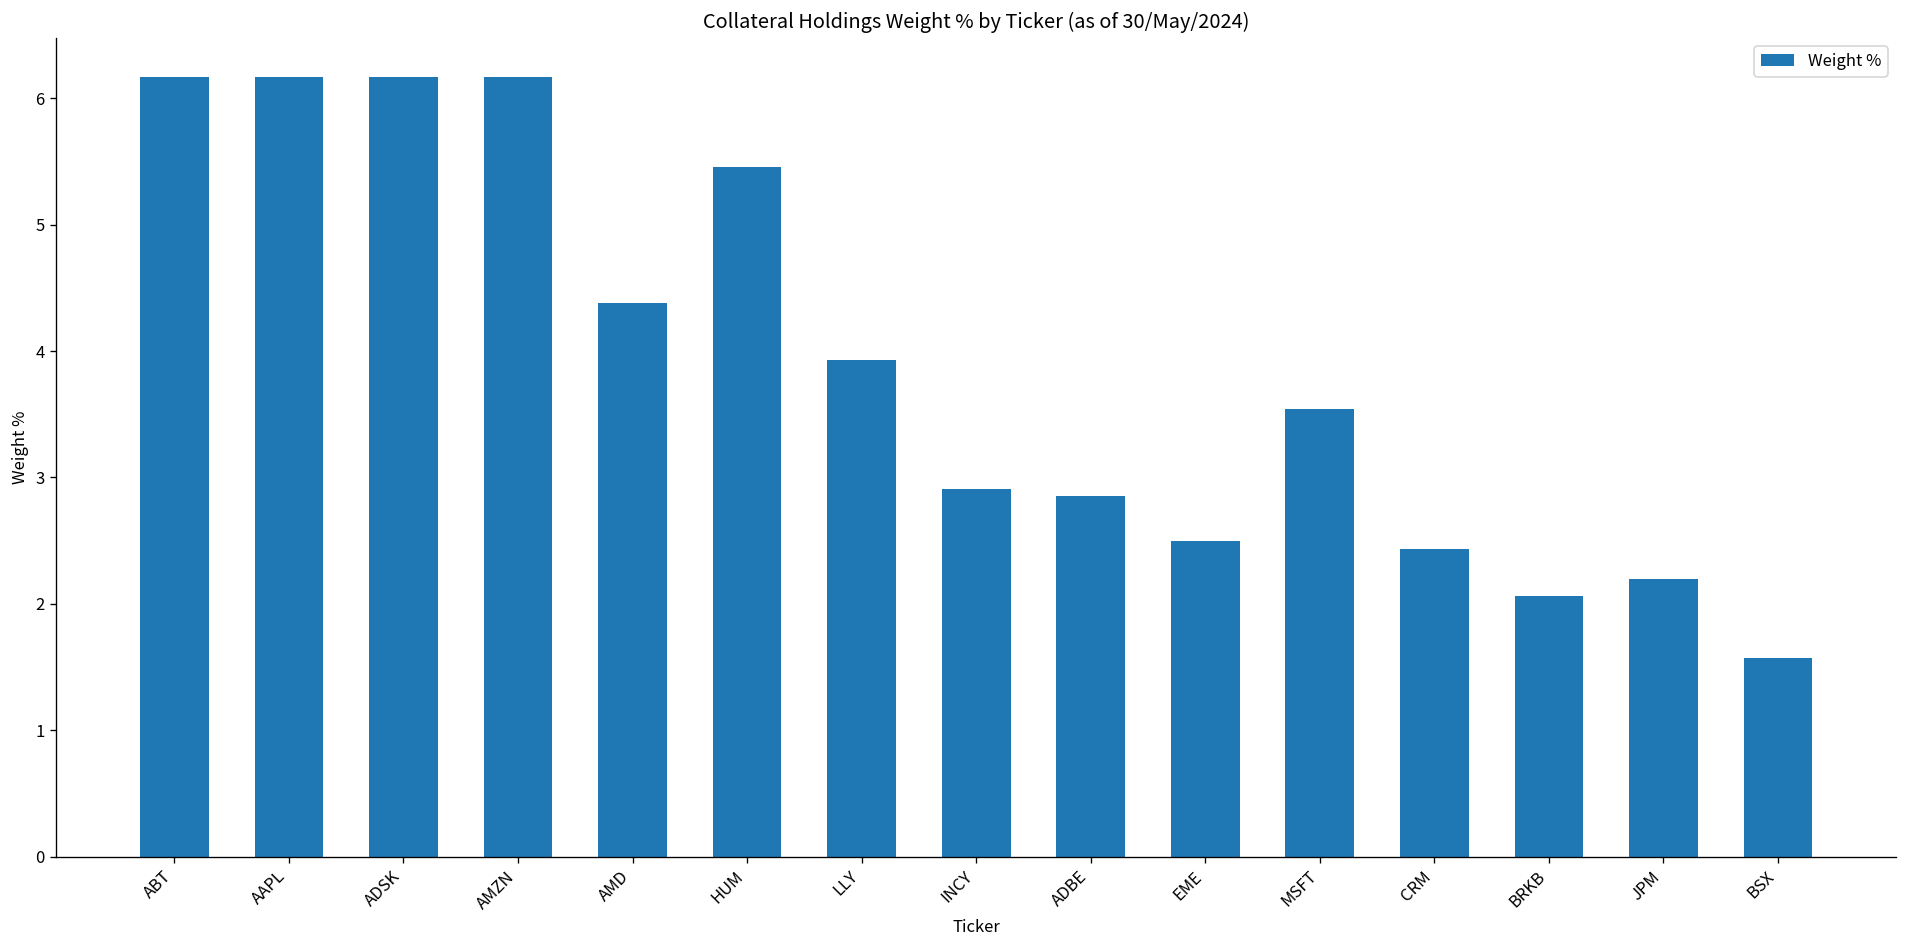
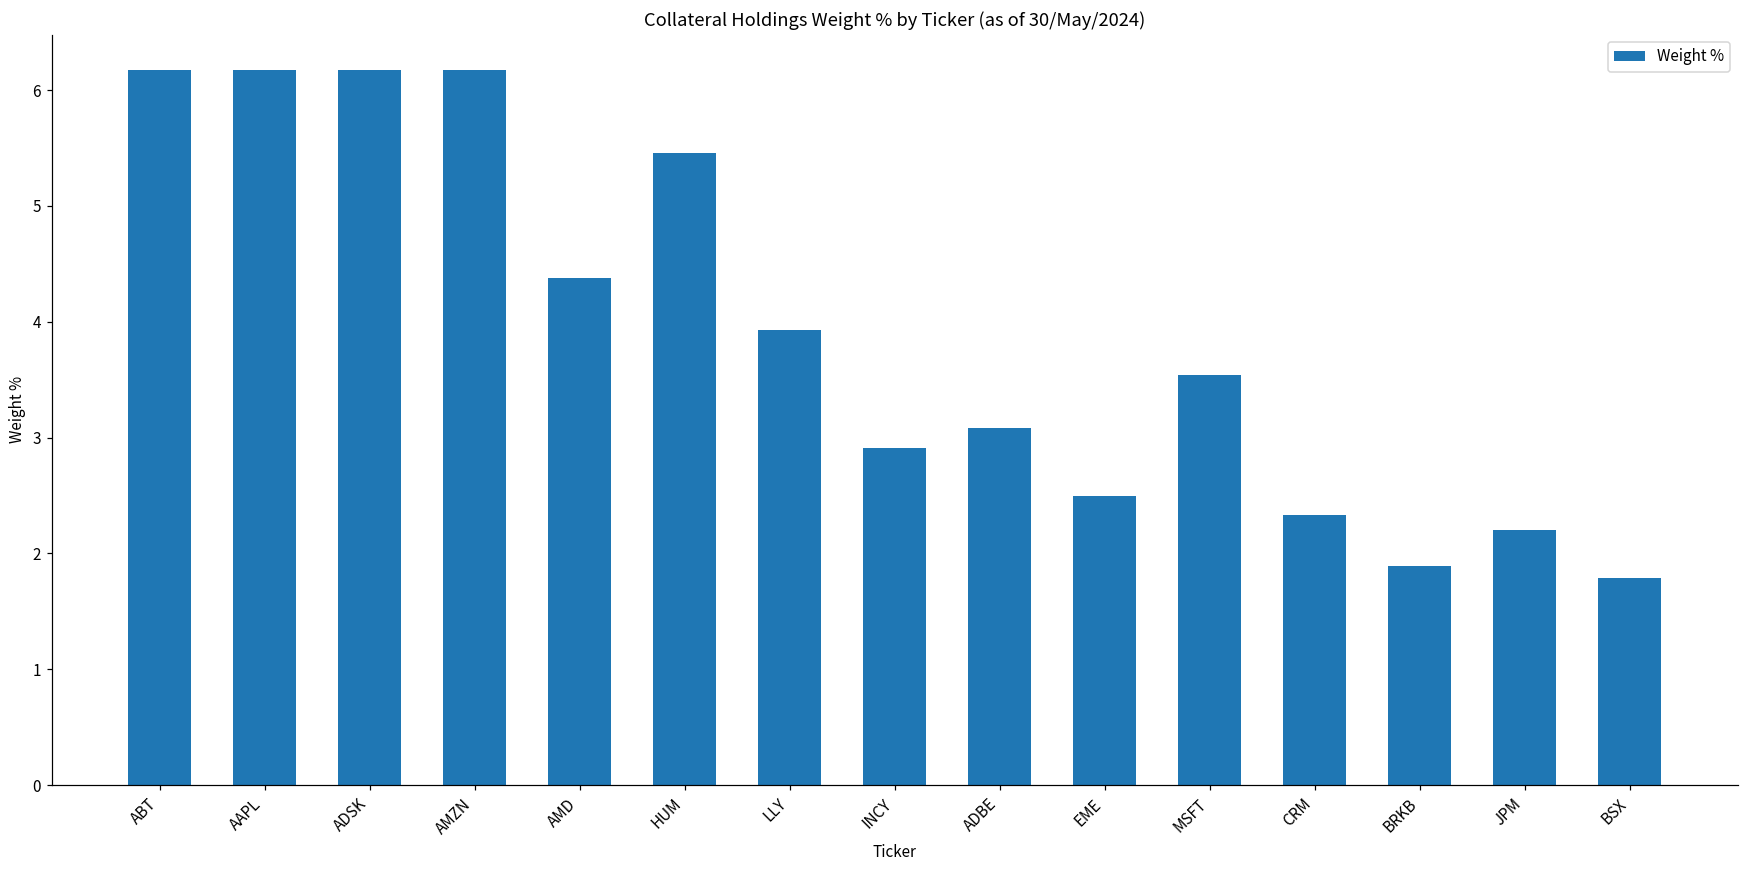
ADBE: 2.85 -> 3.08
CRM: 2.43 -> 2.33
BRKB: 2.06 -> 1.89
BSX: 1.57 -> 1.79
